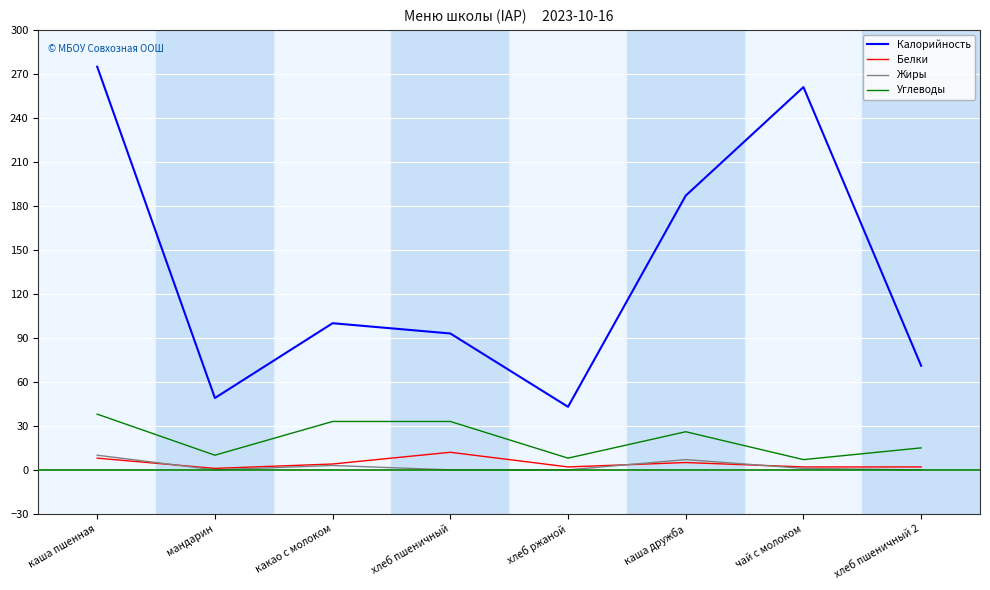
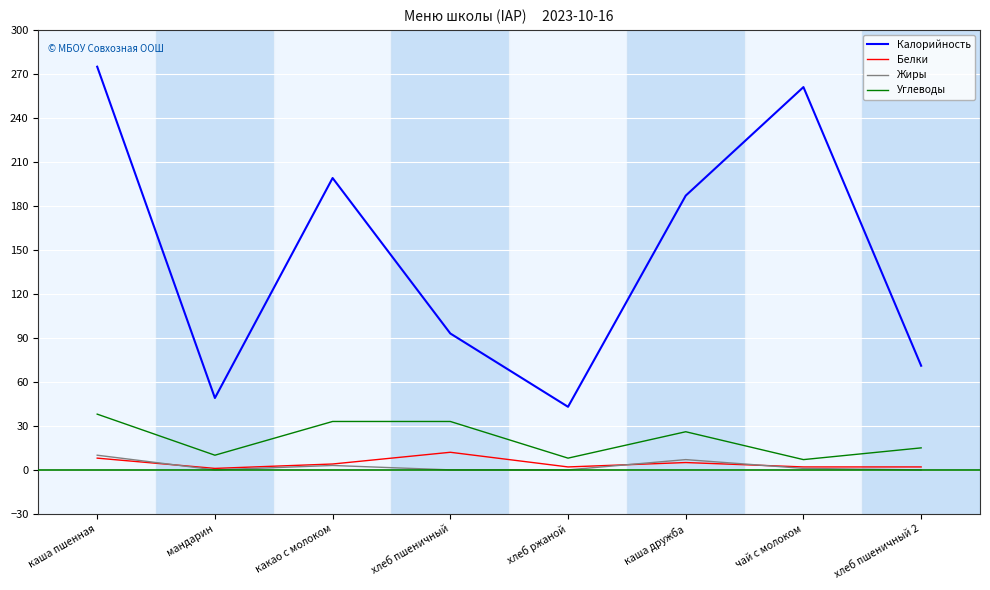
Калорийность, какао с молоком: 100 -> 199
